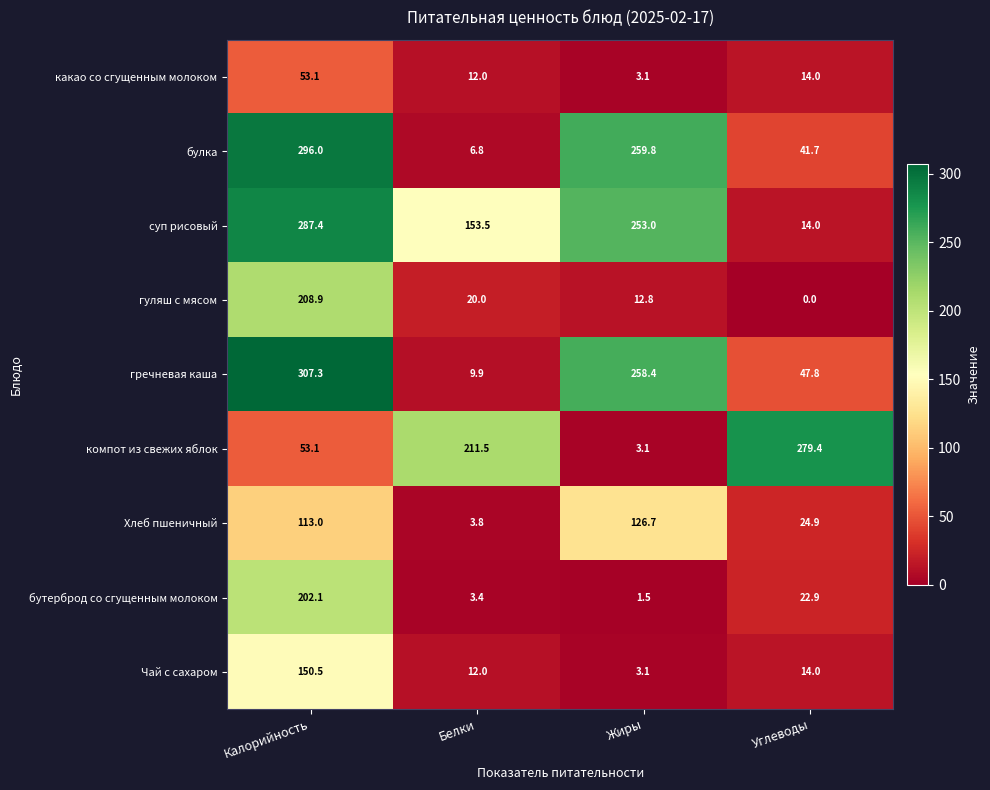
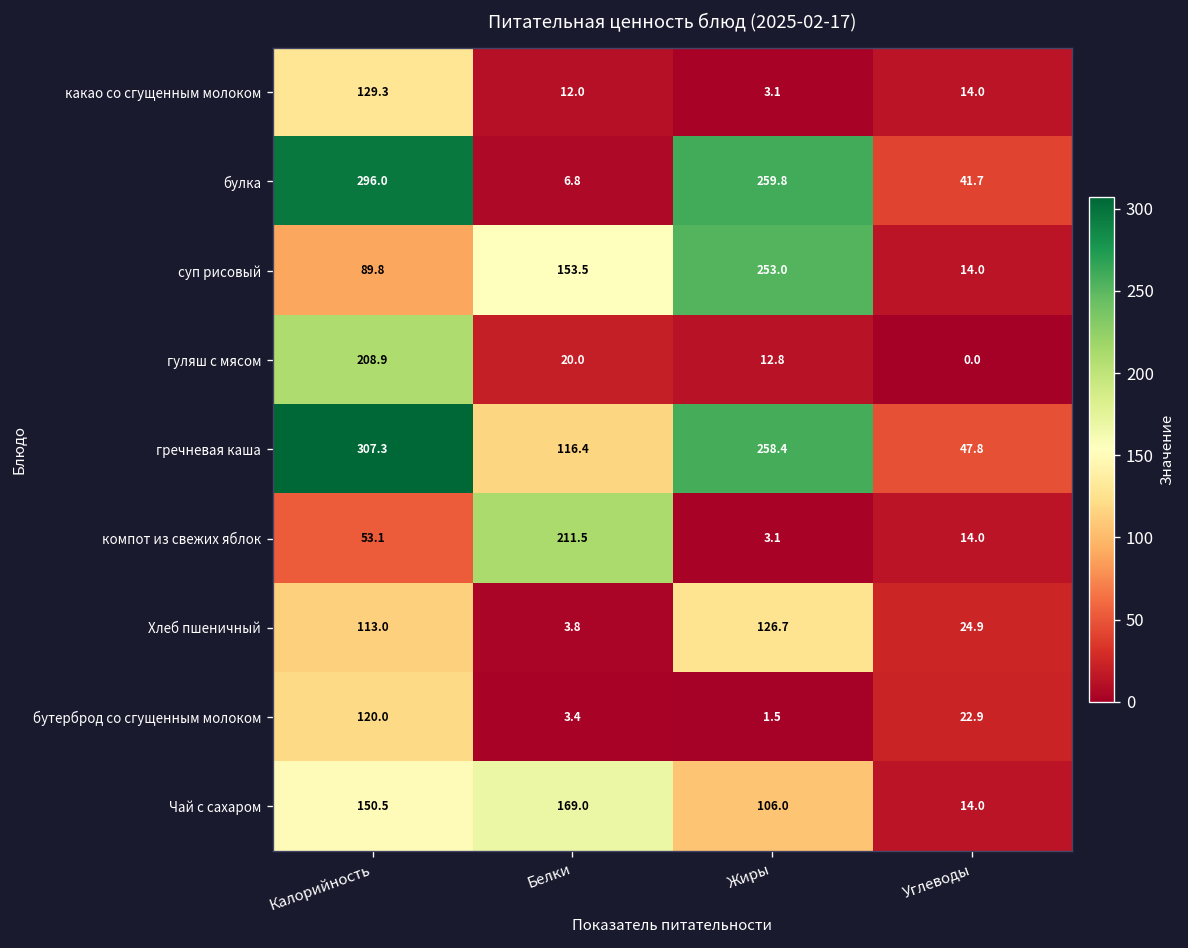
какао со сгущенным молоком, Калорийность: 53.1 -> 129.3
суп рисовый, Калорийность: 287.4 -> 89.8
гречневая каша, Белки: 9.9 -> 116.4
компот из свежих яблок, Углеводы: 279.4 -> 14.0
бутерброд со сгущенным молоком, Калорийность: 202.1 -> 120.0
Чай с сахаром, Белки: 12.0 -> 169.0
Чай с сахаром, Жиры: 3.1 -> 106.0
